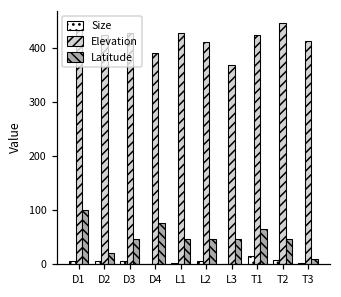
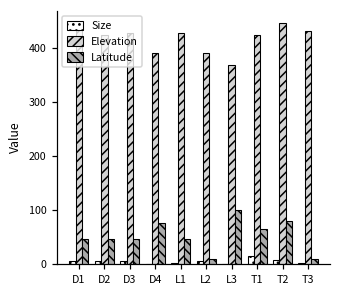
Latitude, D1: 100 -> 50
Latitude, D2: 20 -> 50
Elevation, L2: 410 -> 390
Latitude, L2: 50 -> 10
Latitude, L3: 50 -> 100
Latitude, T2: 50 -> 80
Elevation, T3: 410 -> 430
